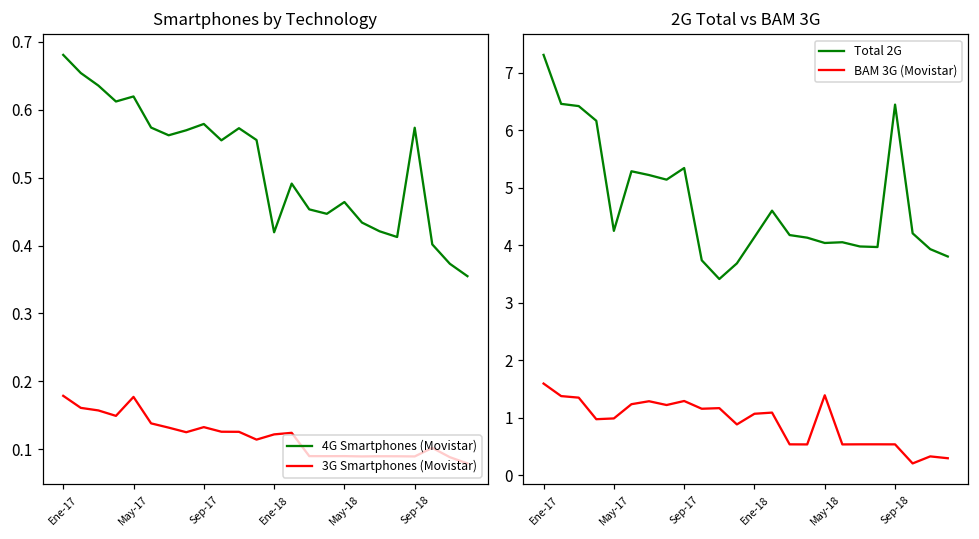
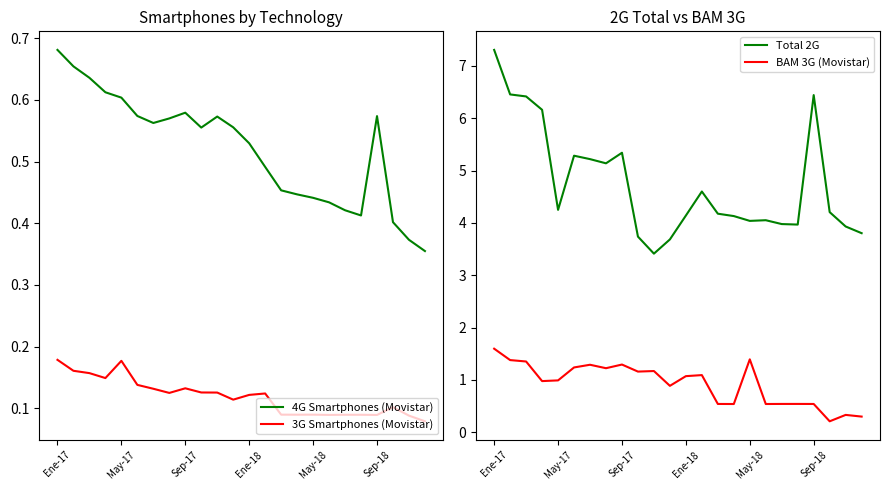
Smartphones by Technology, 4G Smartphones (Movistar), May-17: 0.62 -> 0.60
Smartphones by Technology, 4G Smartphones (Movistar), Ene-18: 0.42 -> 0.53
Smartphones by Technology, 4G Smartphones (Movistar), May-18: 0.46 -> 0.44
